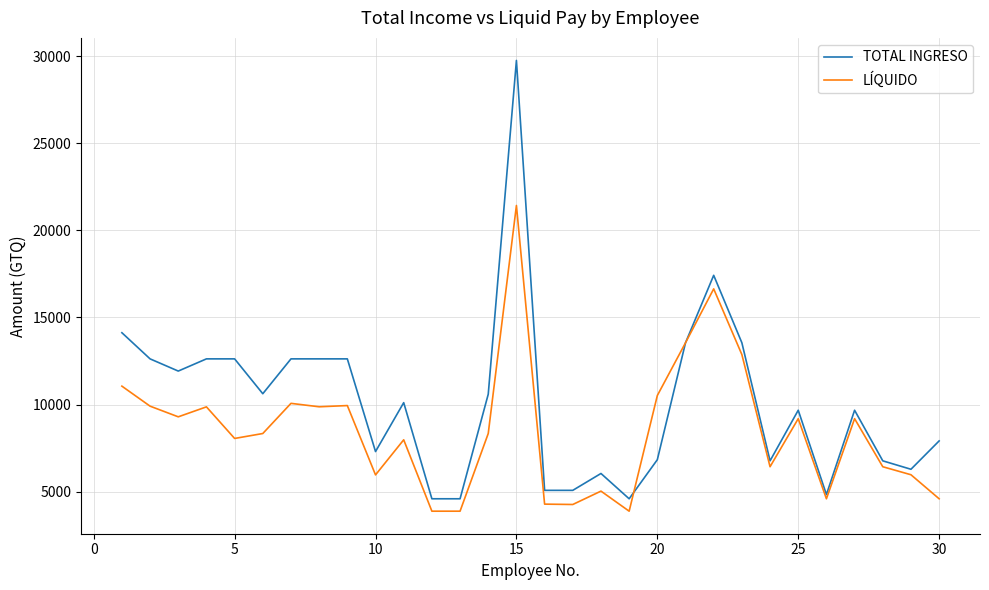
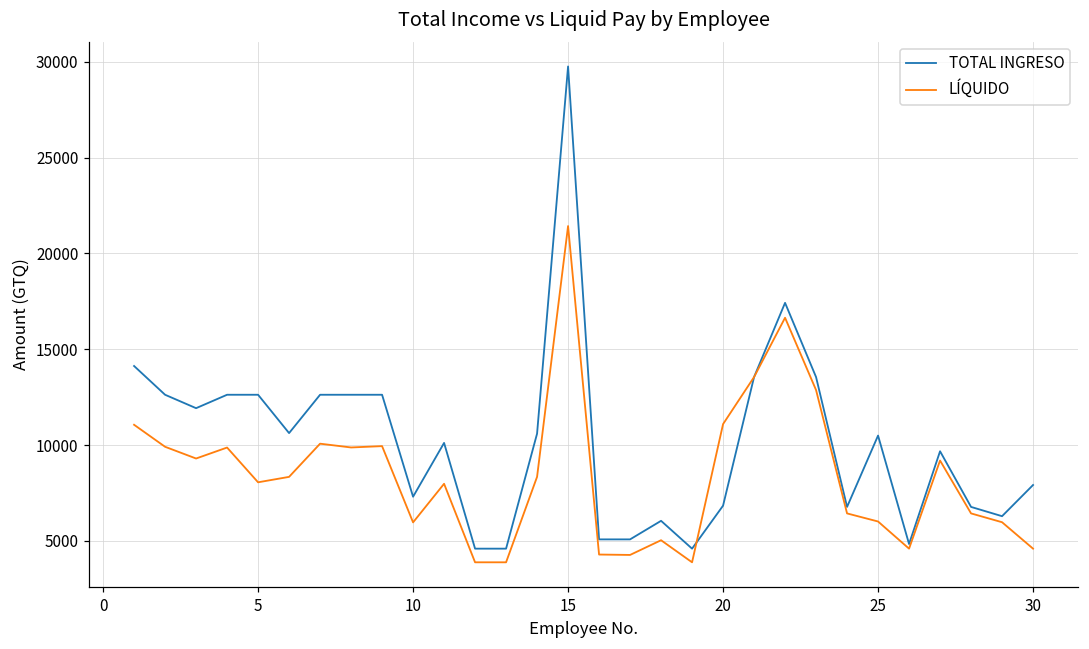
LÍQUIDO, 20: 10500 -> 11100
TOTAL INGRESO, 25: 9700 -> 10500
LÍQUIDO, 25: 9200 -> 6000
